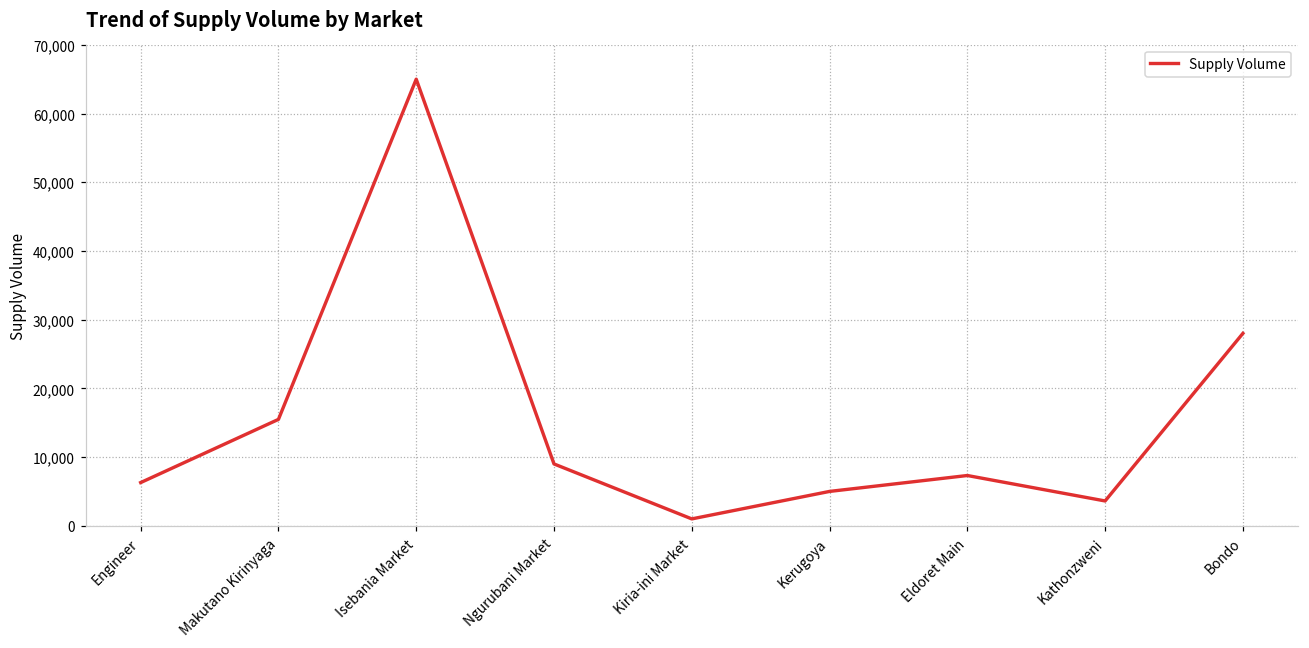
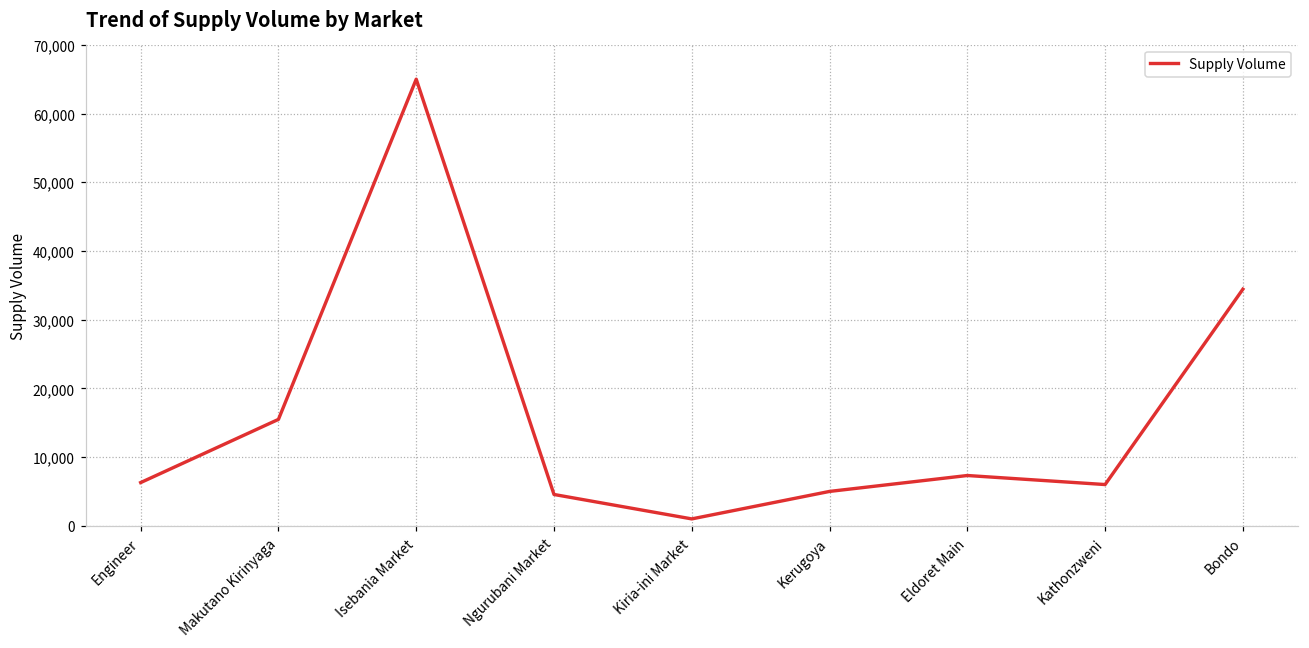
Ngurubani Market: 9,000 -> 5,000
Kathonzweni: 4,000 -> 6,000
Bondo: 28,000 -> 34,000
